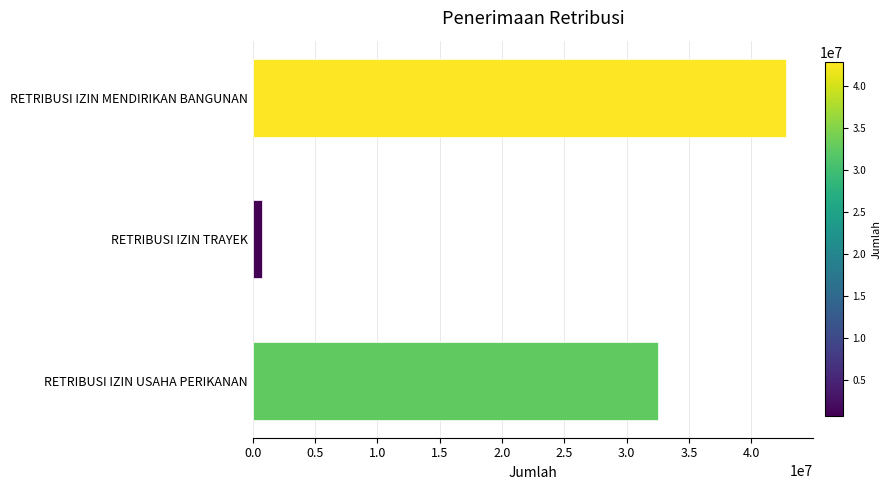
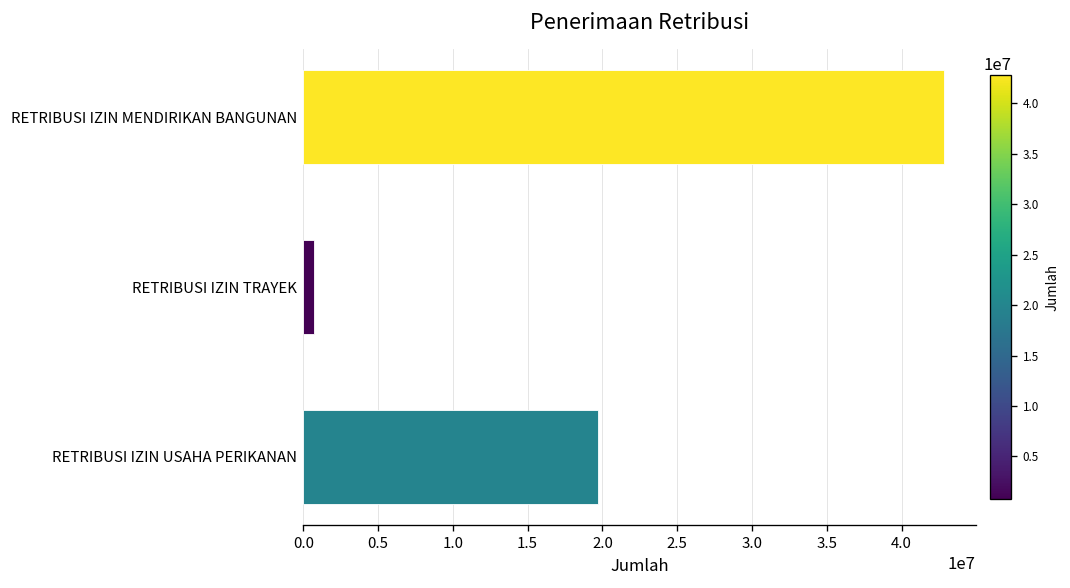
RETRIBUSI IZIN USAHA PERIKANAN: 32500000 -> 19700000
